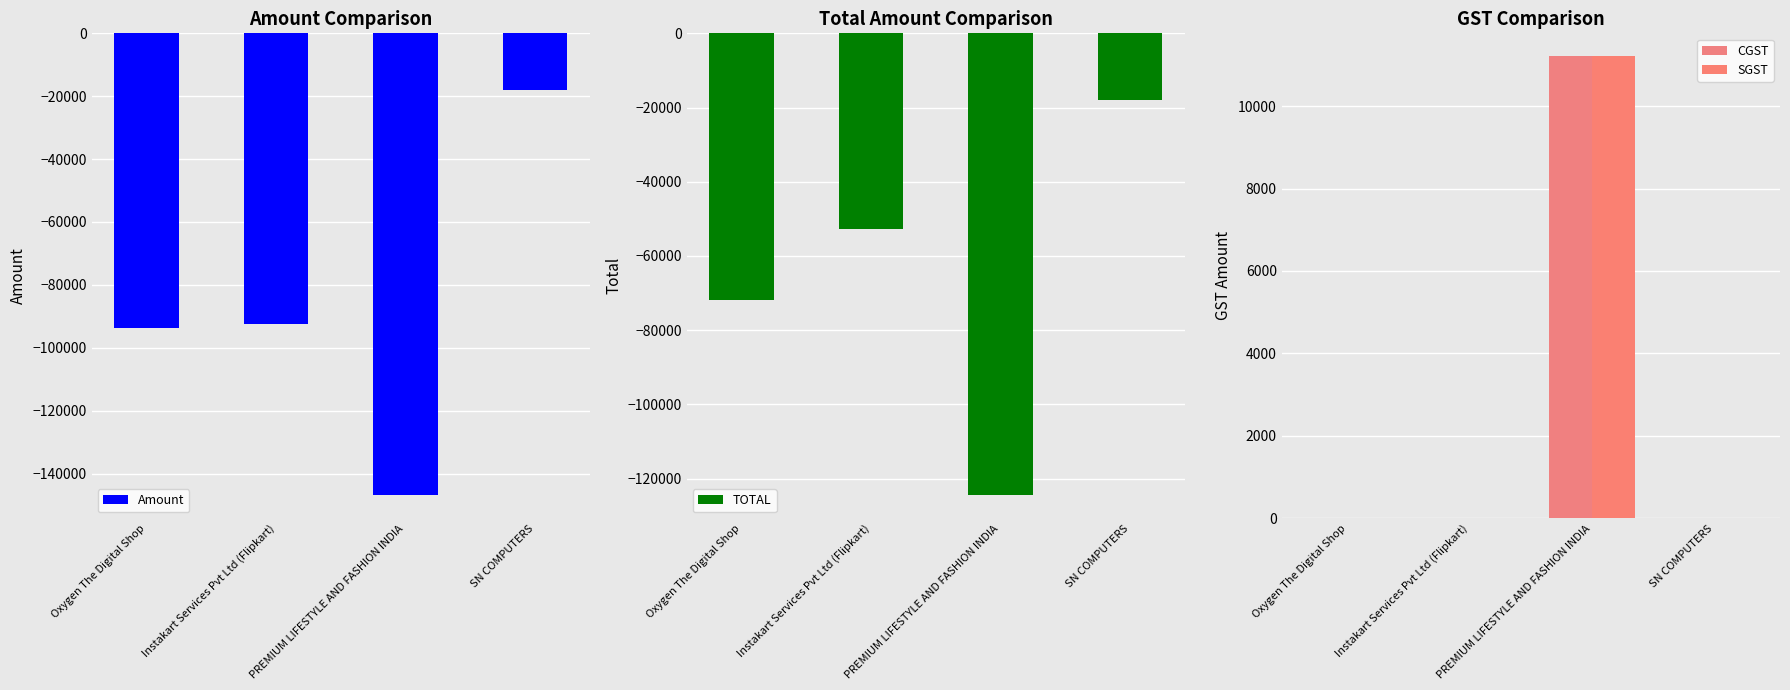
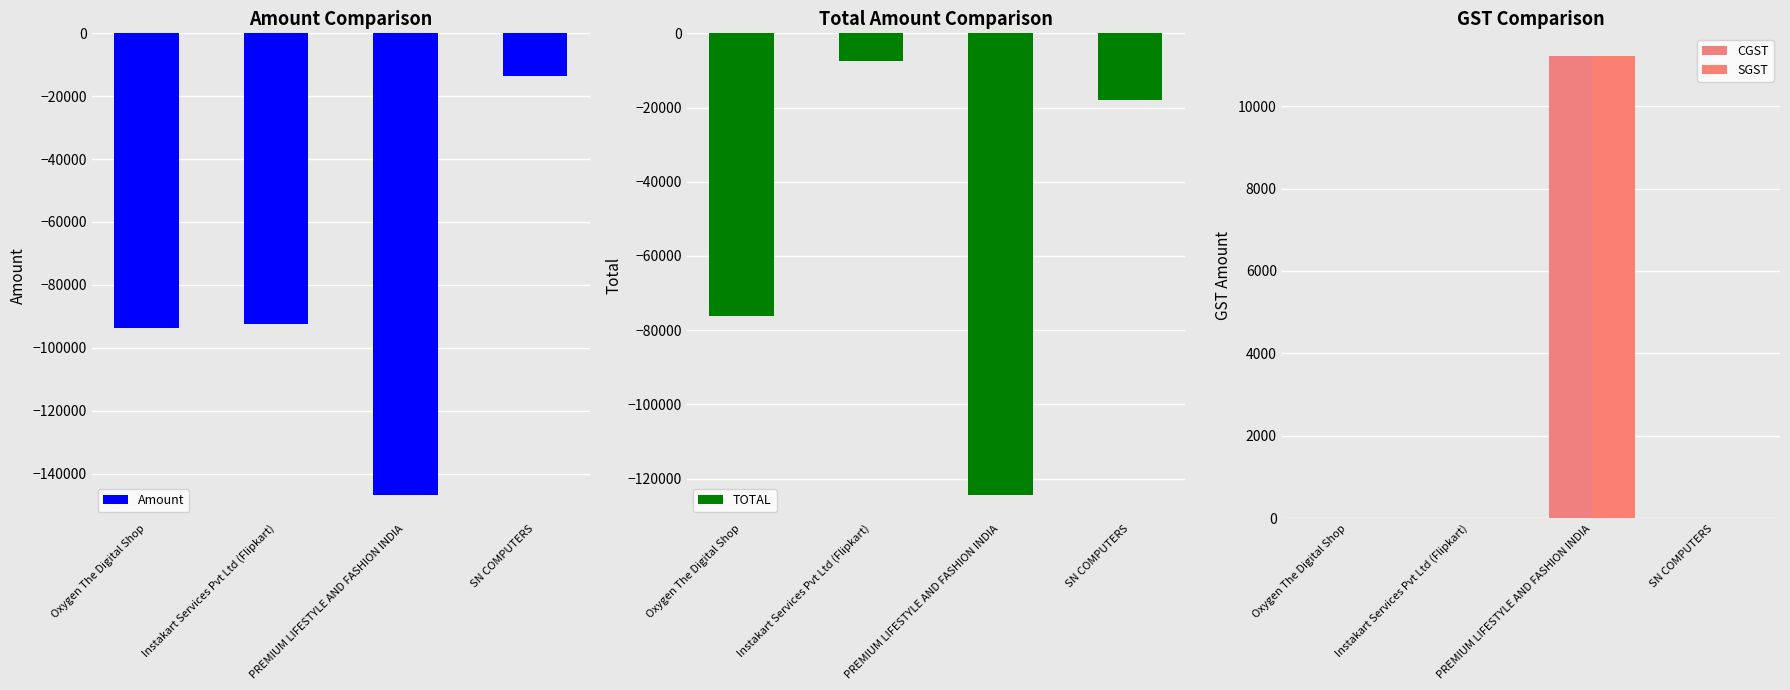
Amount Comparison, SN COMPUTERS: -18000 -> -14000
Total Amount Comparison, Oxygen The Digital Shop: -72000 -> -76000
Total Amount Comparison, Instakart Services Pvt Ltd (Flipkart): -53000 -> -8000
